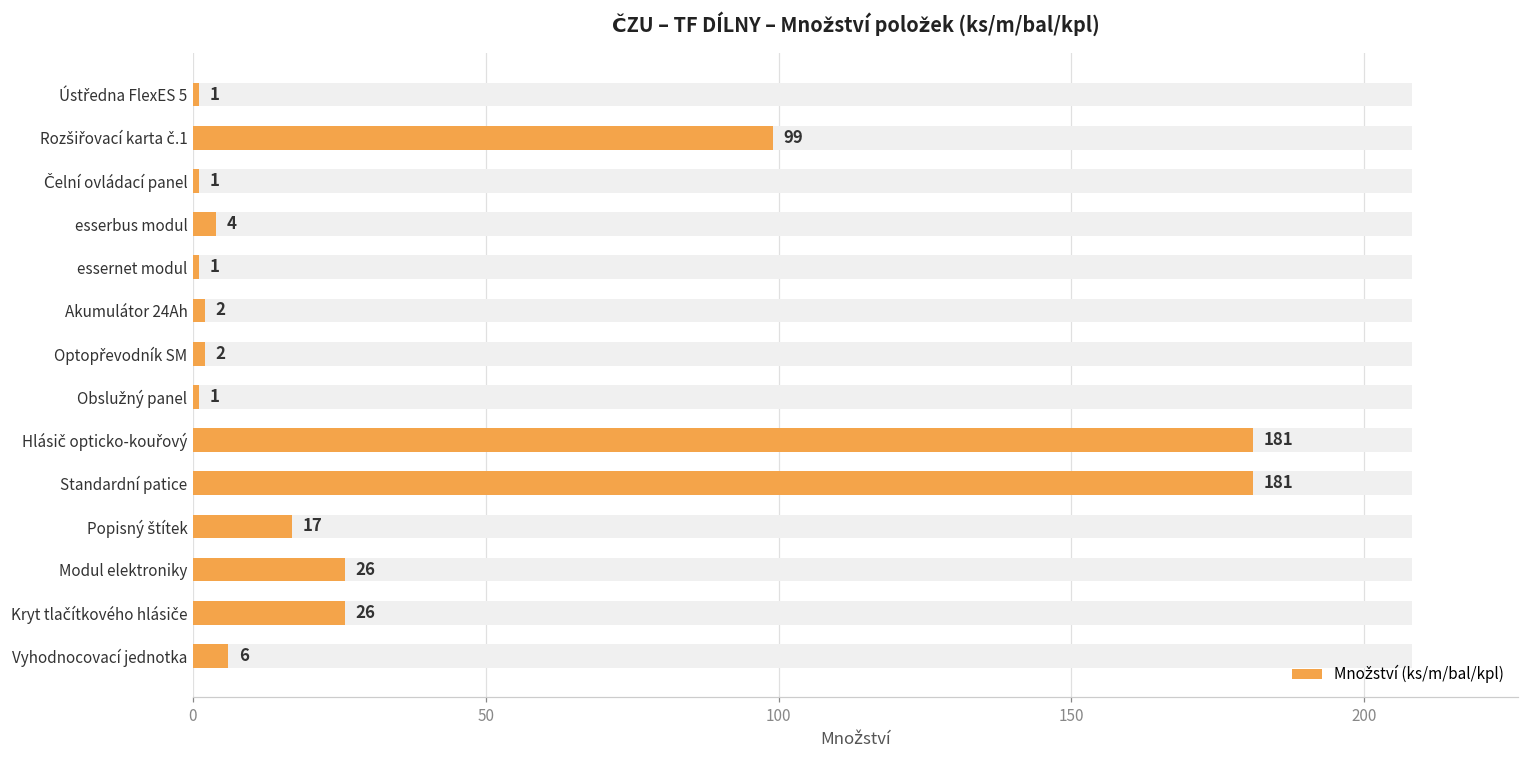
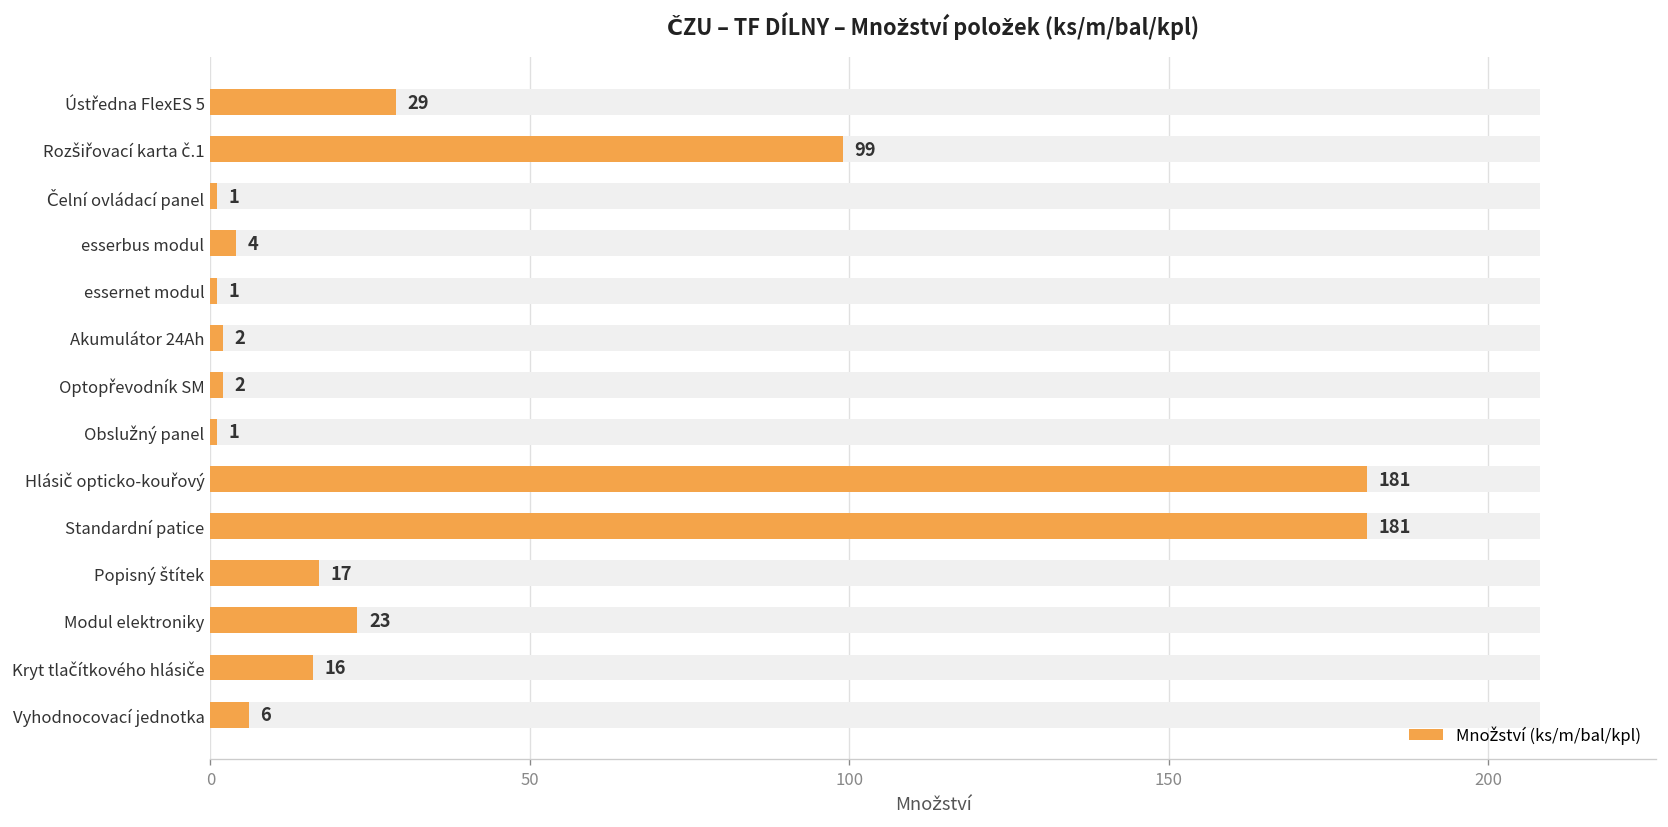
Množství (ks/m/bal/kpl), Ústředna FlexES 5: 1 -> 29
Množství (ks/m/bal/kpl), Modul elektroniky: 26 -> 23
Množství (ks/m/bal/kpl), Kryt tlačítkového hlásiče: 26 -> 16
